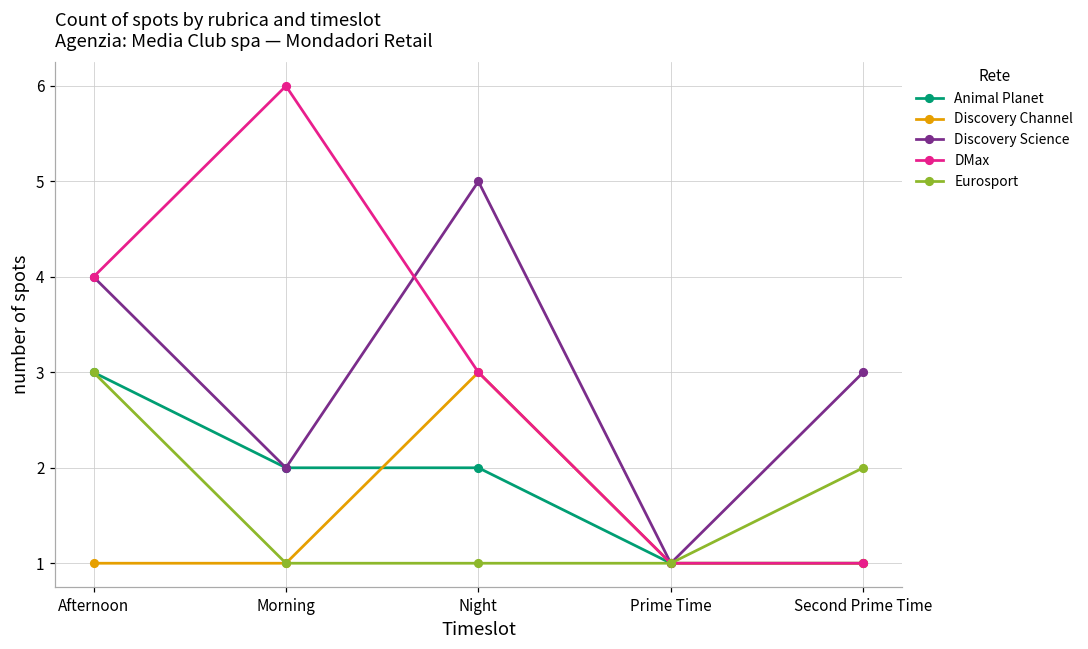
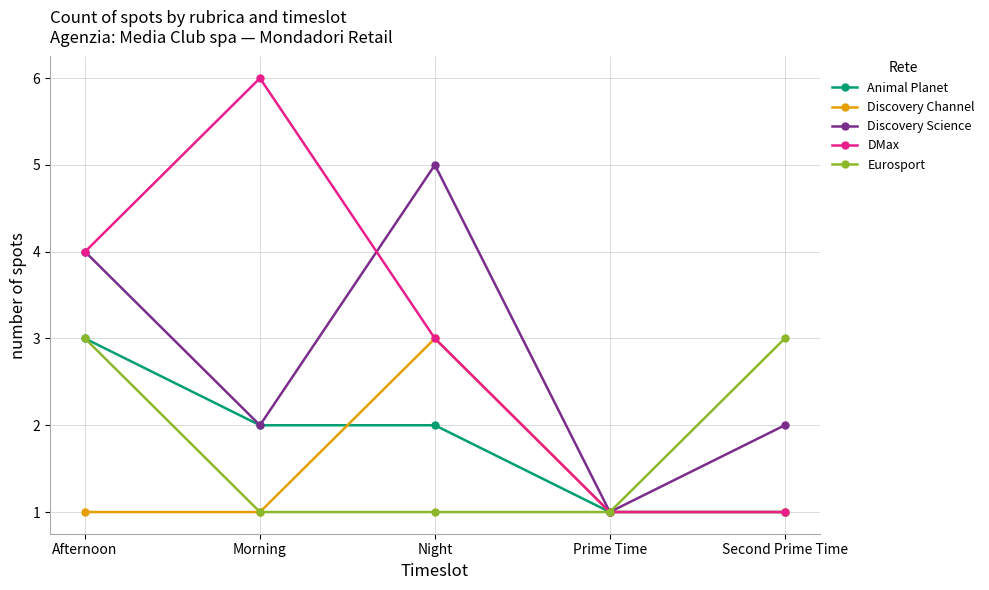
Discovery Science, Second Prime Time: 3 -> 2
Eurosport, Second Prime Time: 2 -> 3
